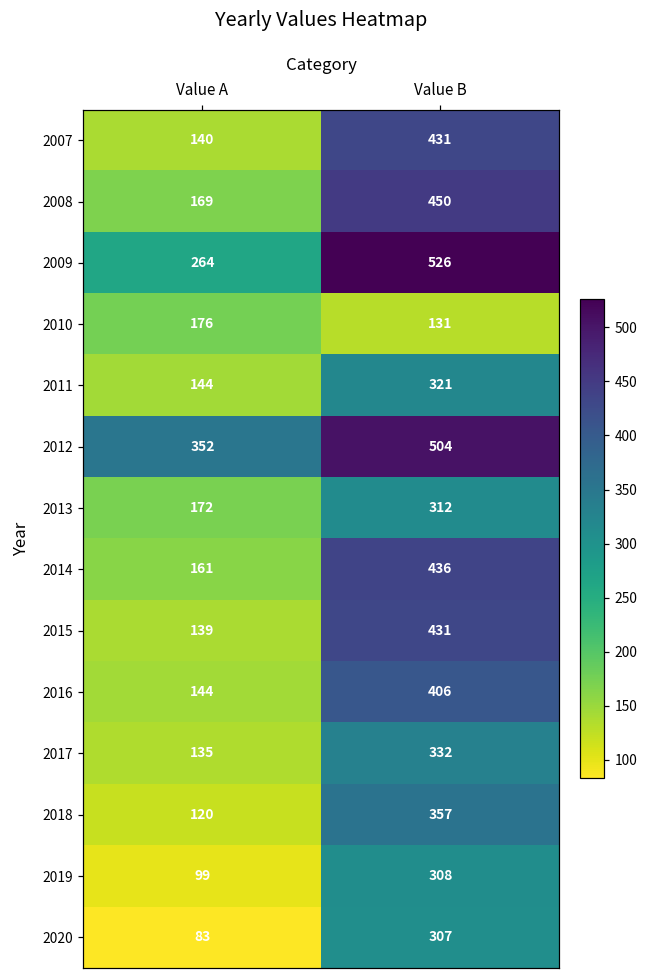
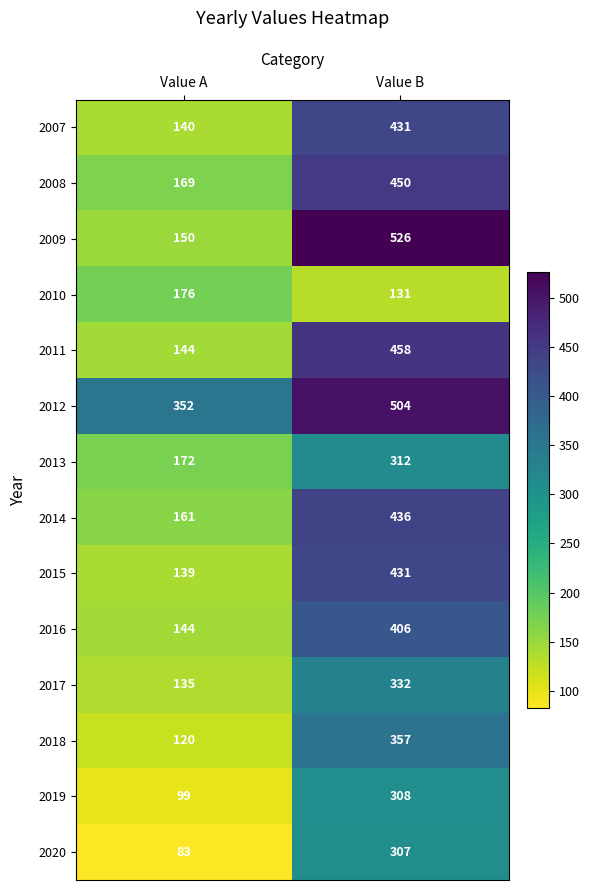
2009, Value A: 264 -> 150
2011, Value B: 321 -> 458
